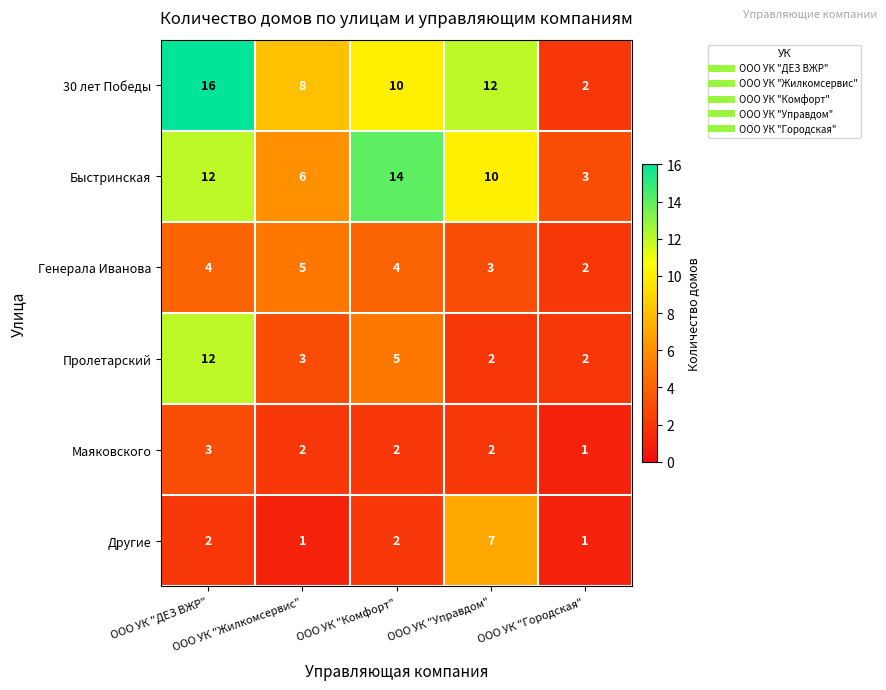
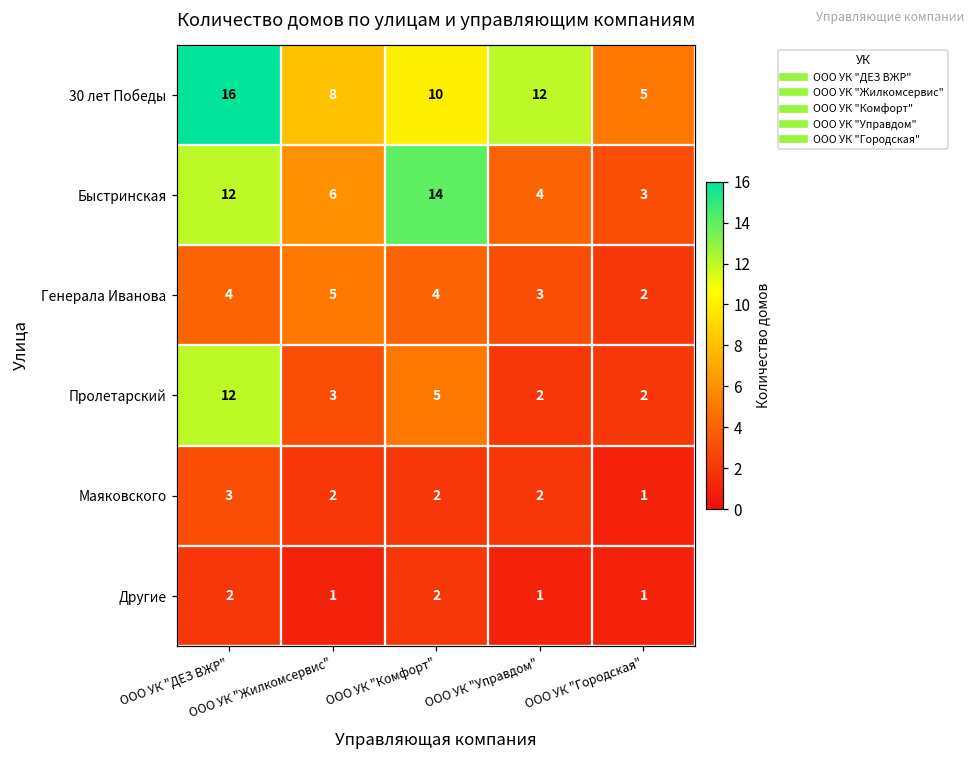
30 лет Победы, ООО УК "Городская": 2 -> 5
Быстринская, ООО УК "Управдом": 10 -> 4
Другие, ООО УК "Управдом": 7 -> 1
